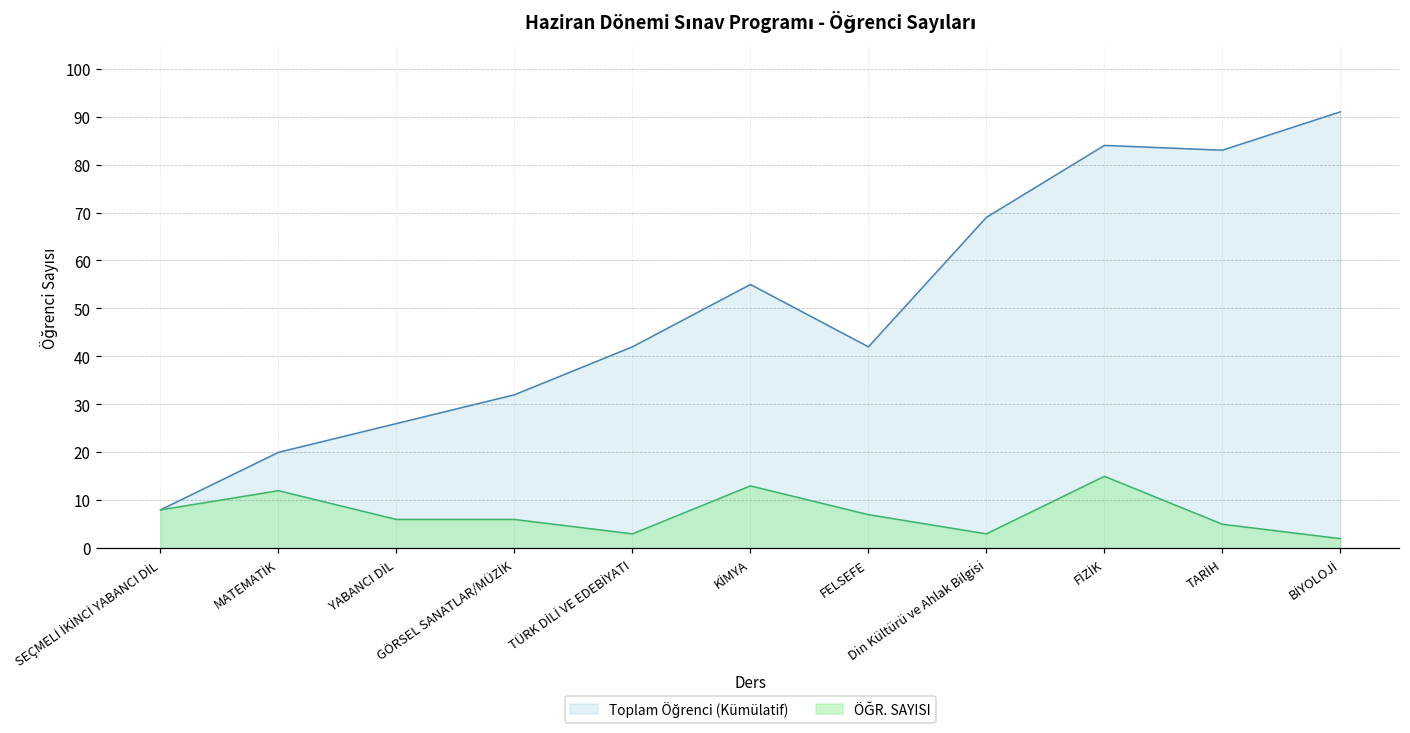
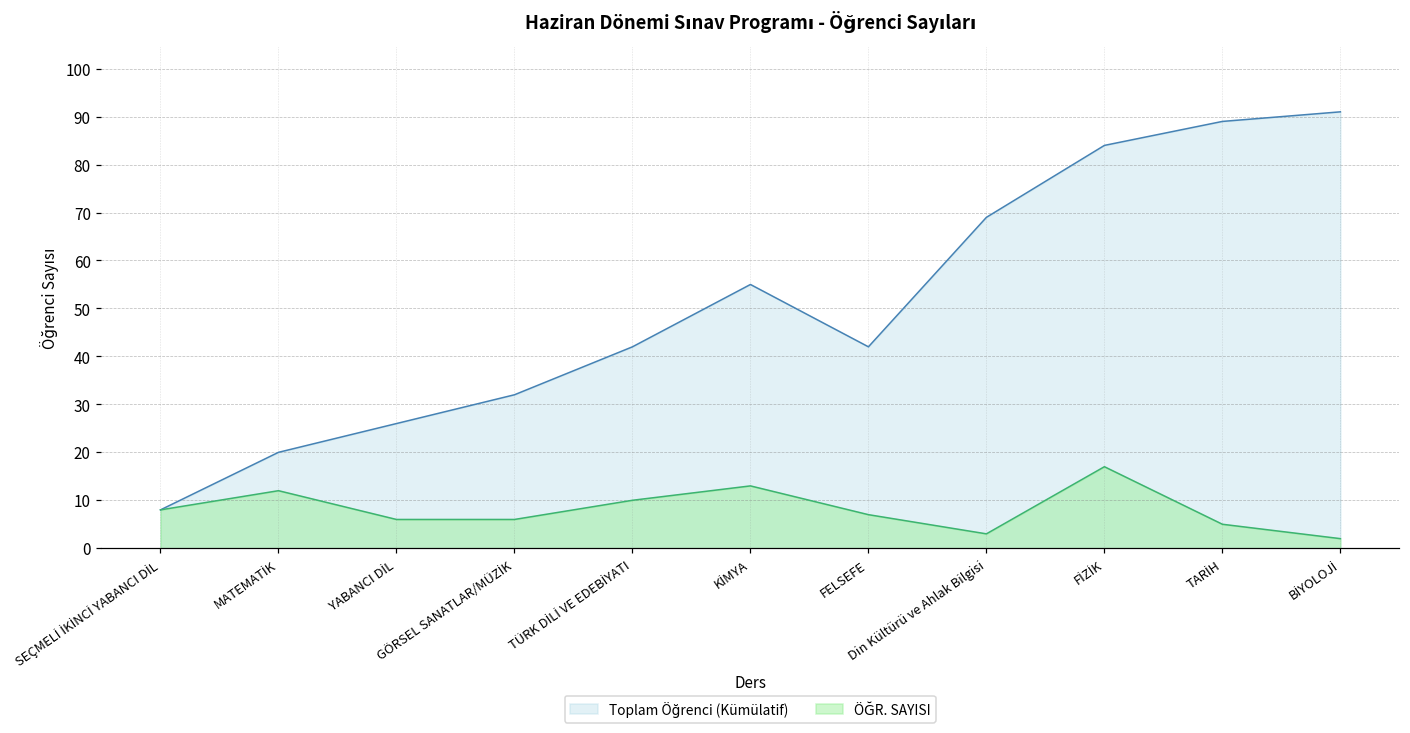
ÖĞR. SAYISI, TÜRK DİLİ VE EDEBİYATI: 3 -> 10
ÖĞR. SAYISI, FİZİK: 15 -> 17
Toplam Öğrenci (Kümülatif), TARİH: 83 -> 89
